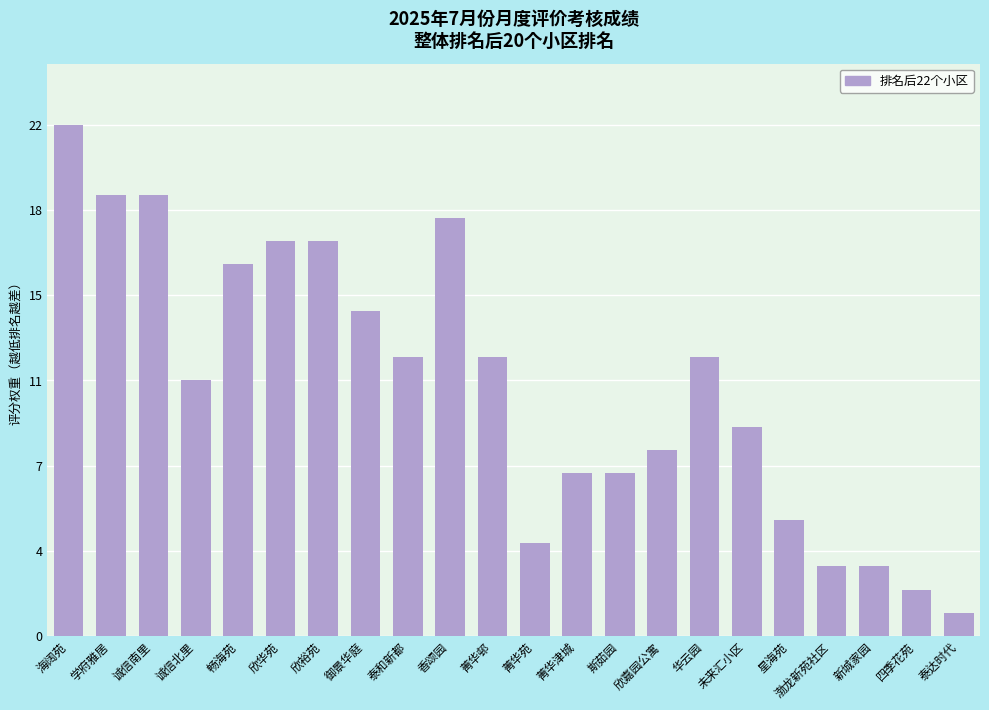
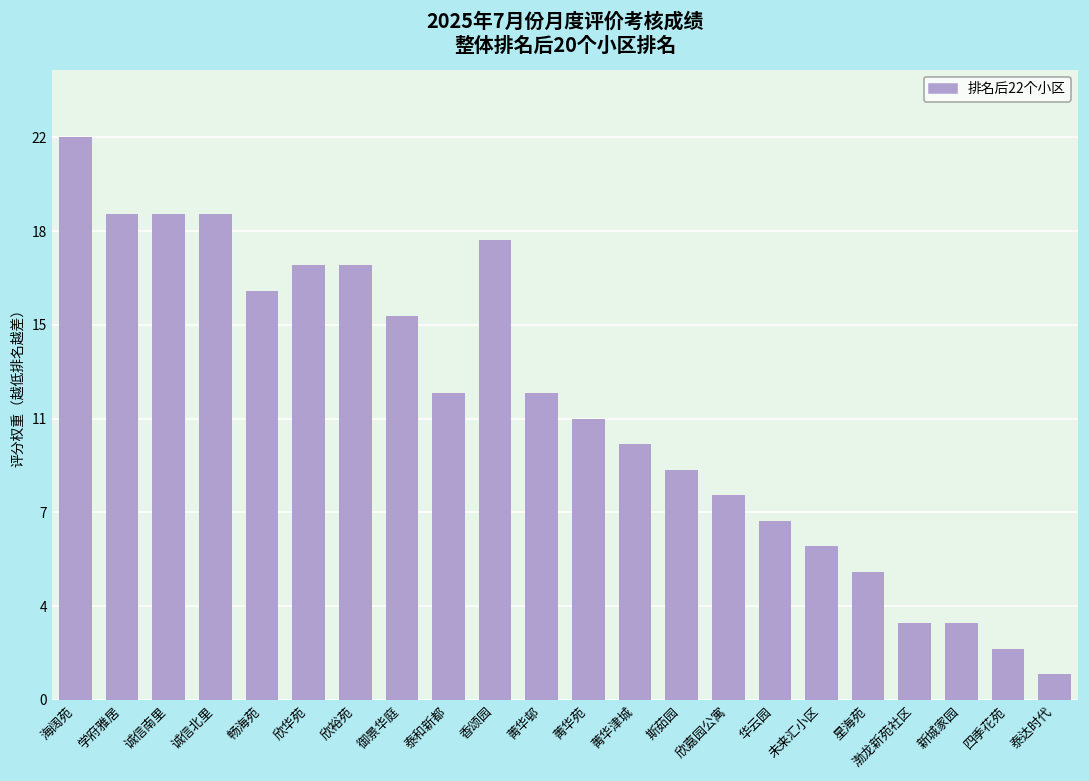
诚信北里: 11.0 -> 19.0
御景华庭: 14.0 -> 15.0
菁华苑: 4.0 -> 11.0
菁华津城: 7.0 -> 10.0
斯茹园: 7.0 -> 9.0
华云园: 12.0 -> 7.0
未来汇小区: 9.0 -> 6.0
